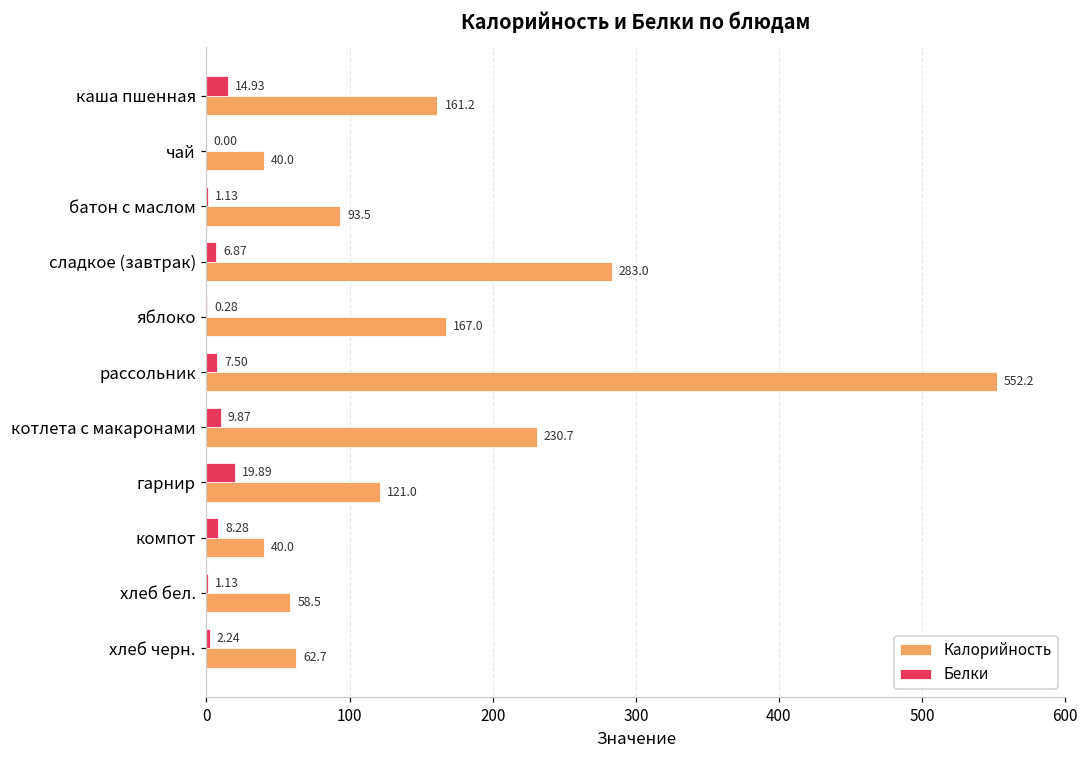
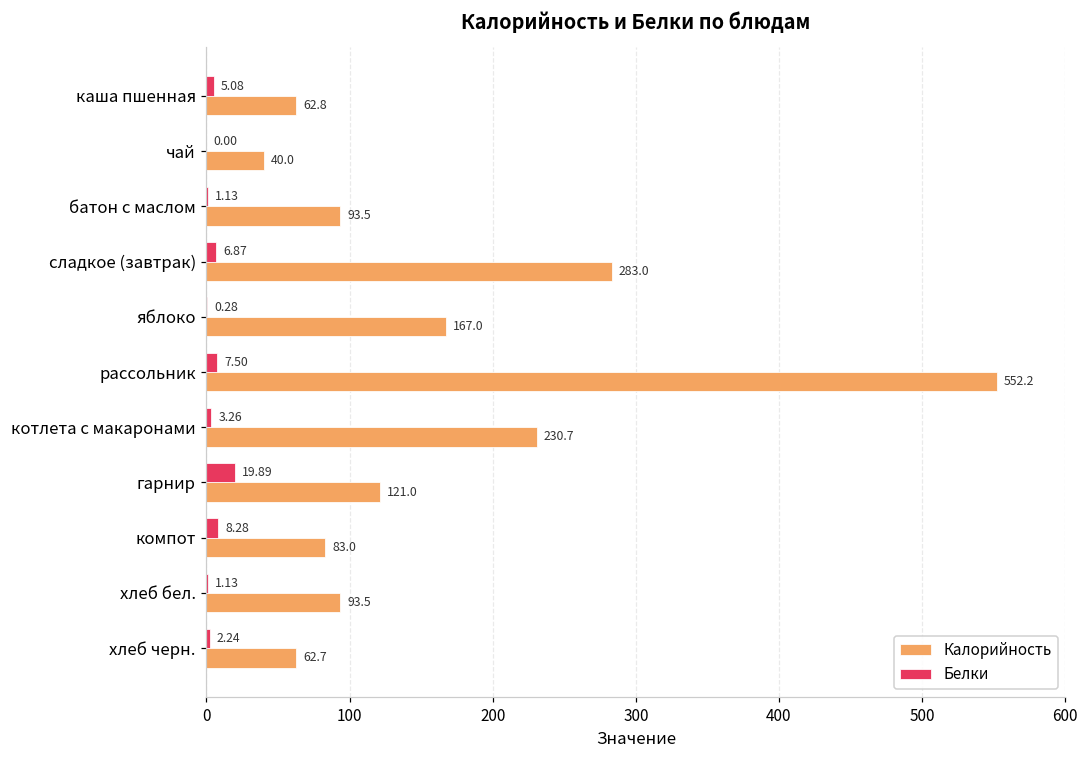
Белки, каша пшенная: 14.93 -> 5.08
Калорийность, каша пшенная: 161.2 -> 62.8
Белки, котлета с макаронами: 9.87 -> 3.26
Калорийность, компот: 40.0 -> 83.0
Калорийность, хлеб бел.: 58.5 -> 93.5
